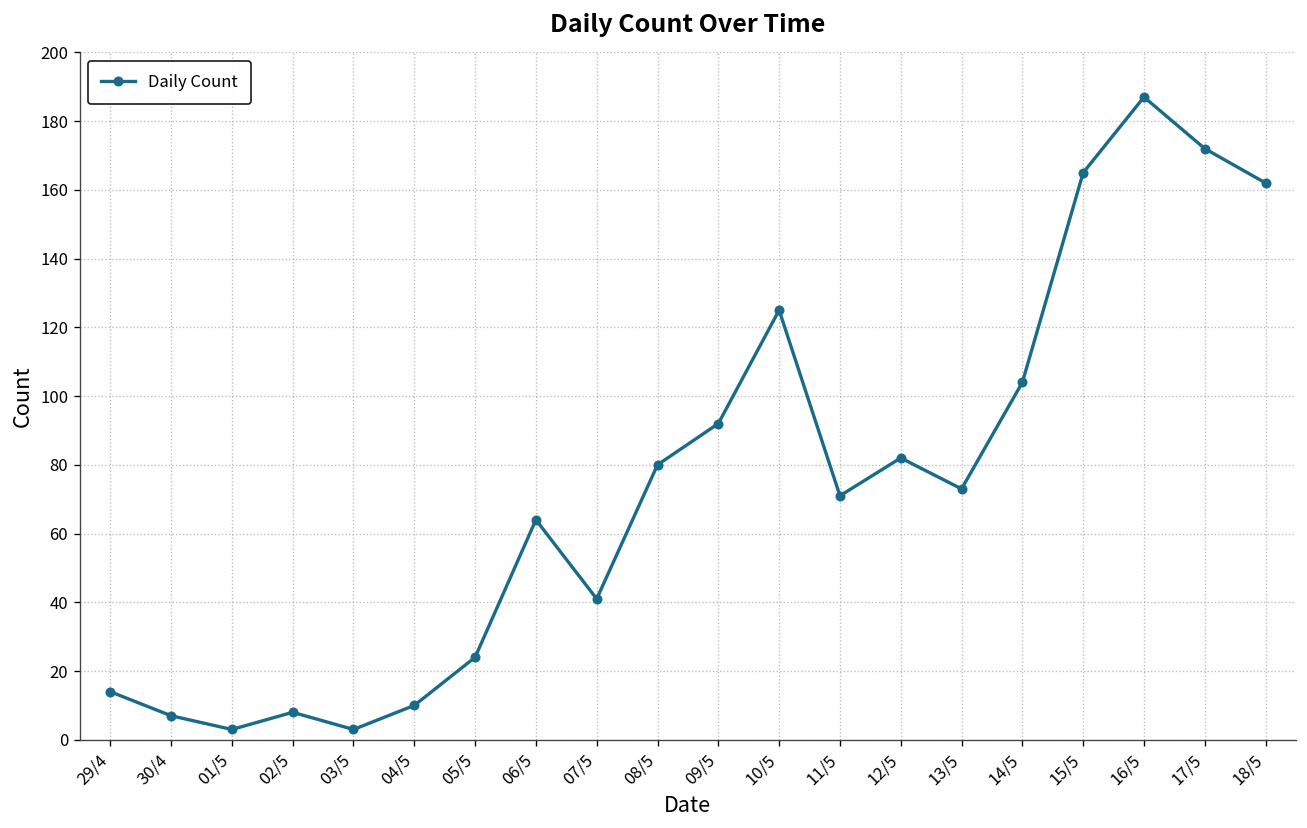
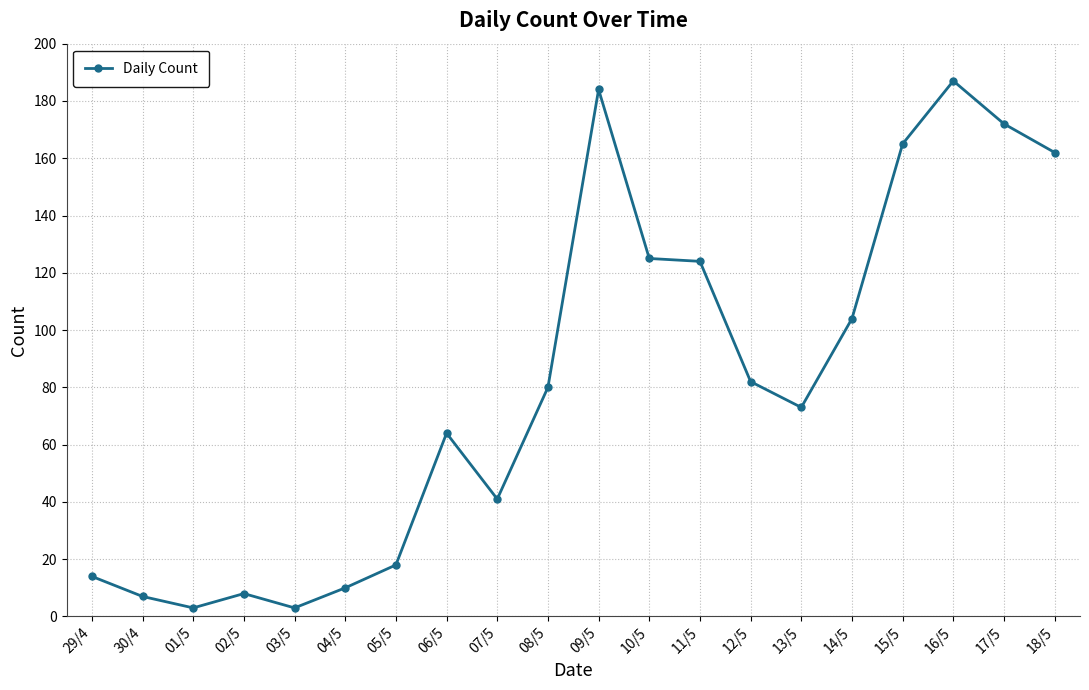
05/5: 24 -> 18
09/5: 92 -> 184
11/5: 71 -> 124
